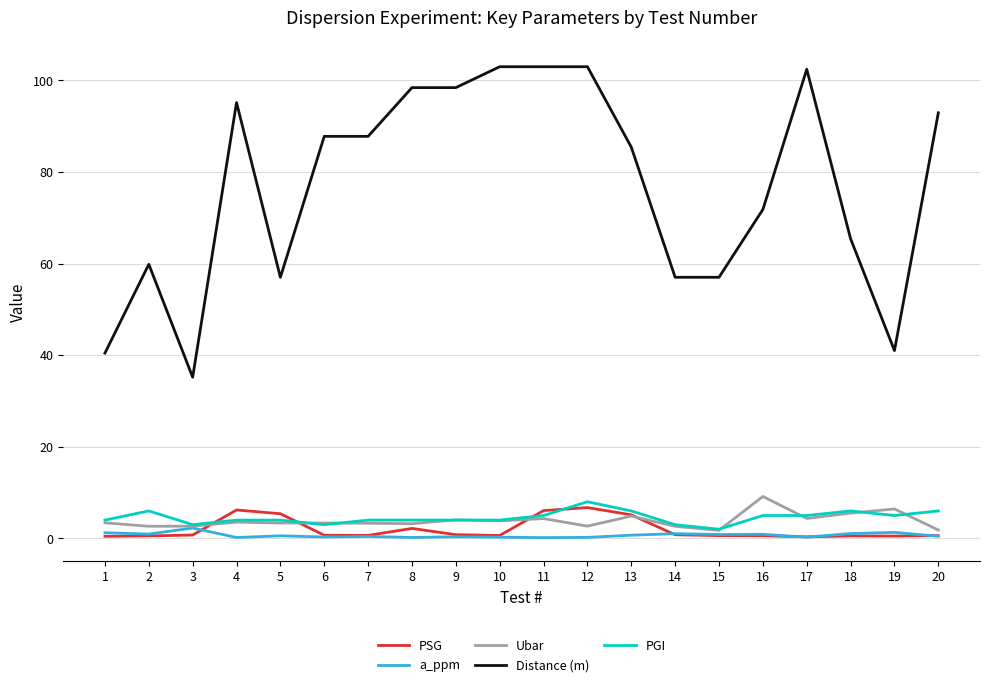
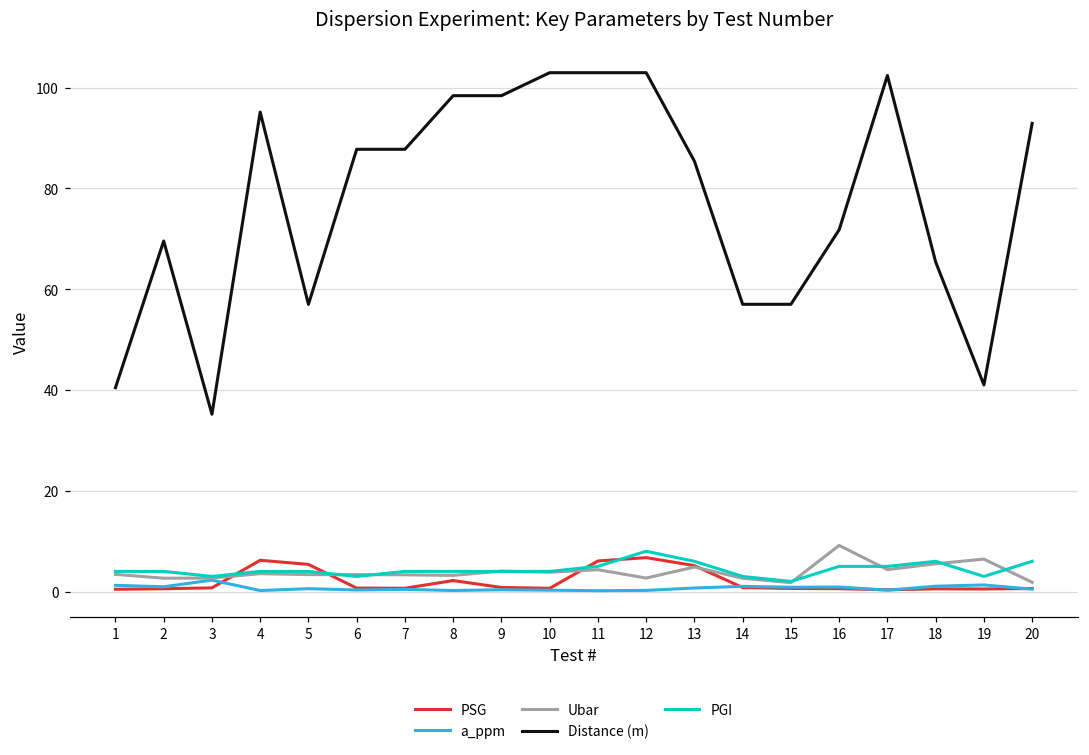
Distance (m), 2: 60 -> 70
PGI, 2: 6 -> 4
PGI, 19: 5 -> 3
